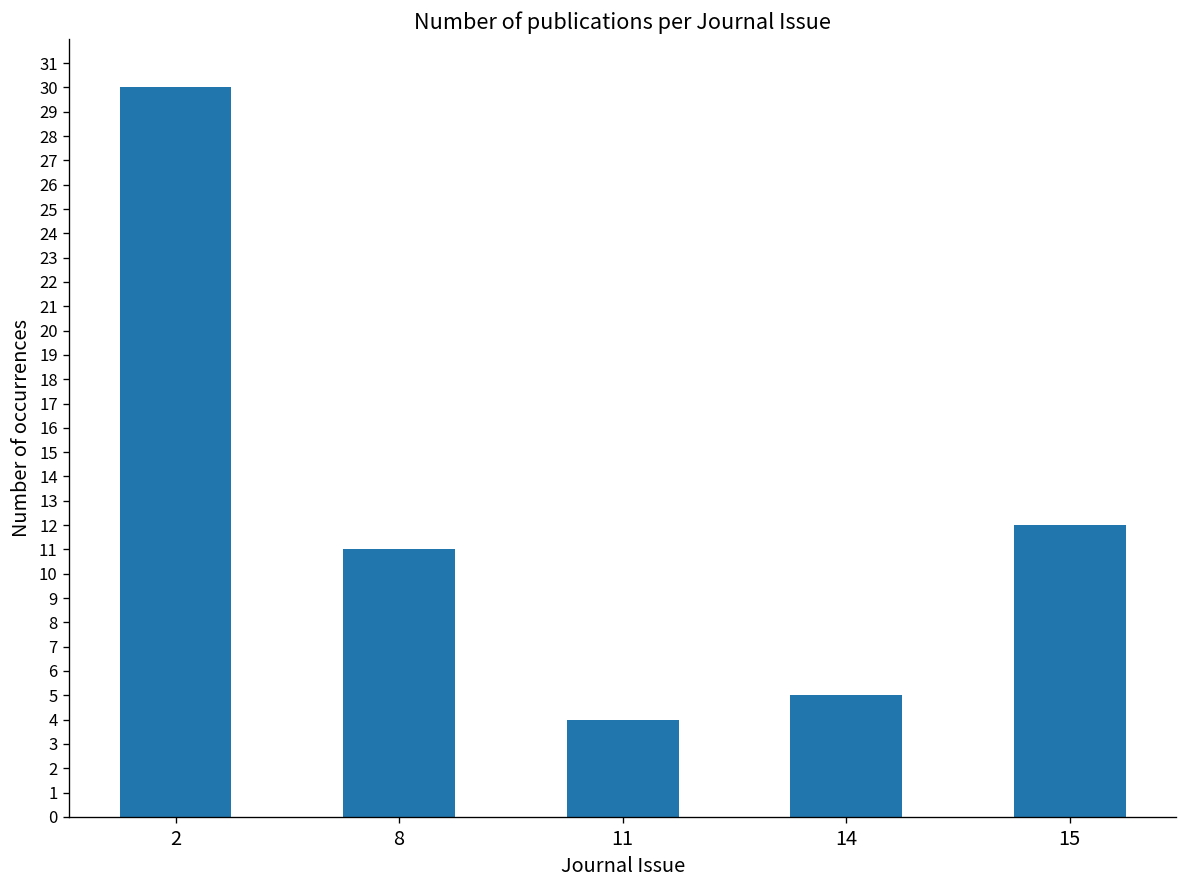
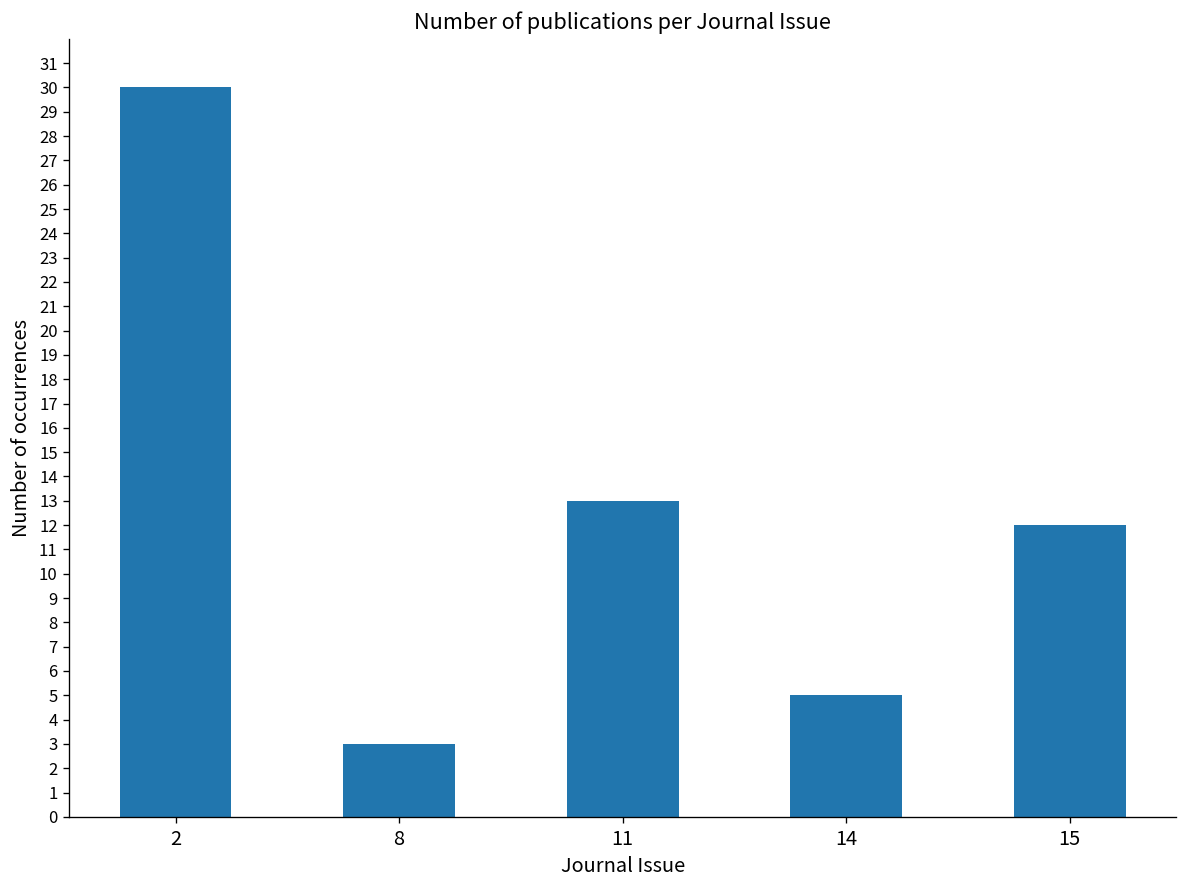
8: 11 -> 3
11: 4 -> 13
